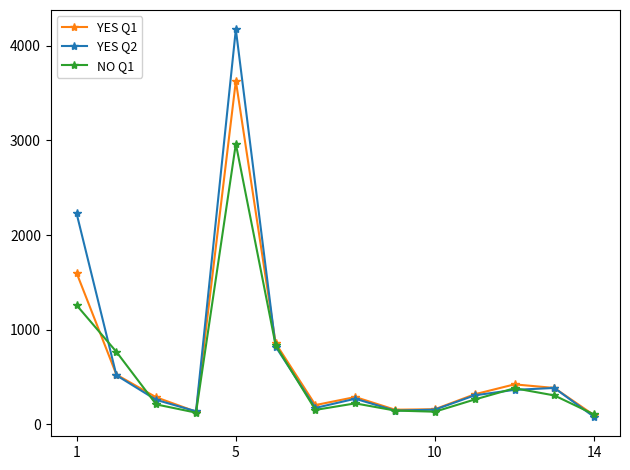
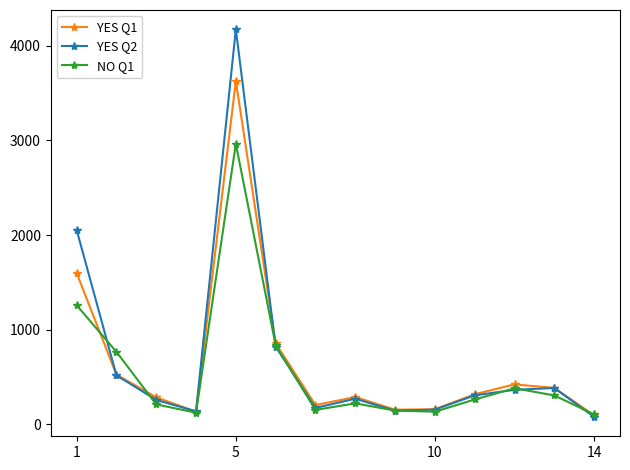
YES Q2, 1: 2200 -> 2100
